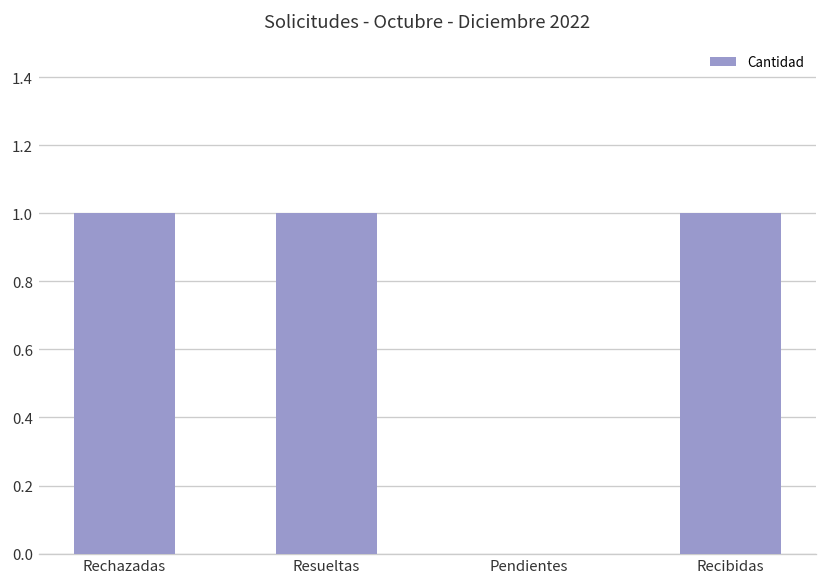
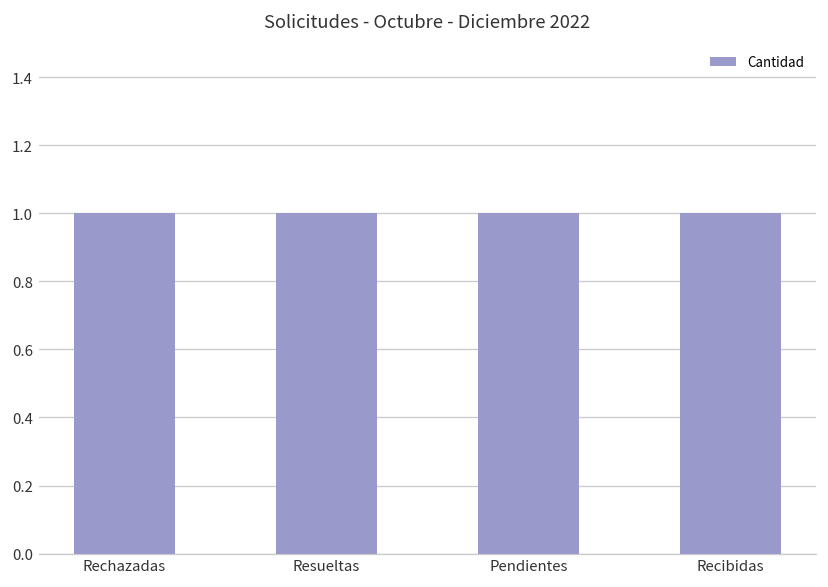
Pendientes: 0 -> 1
